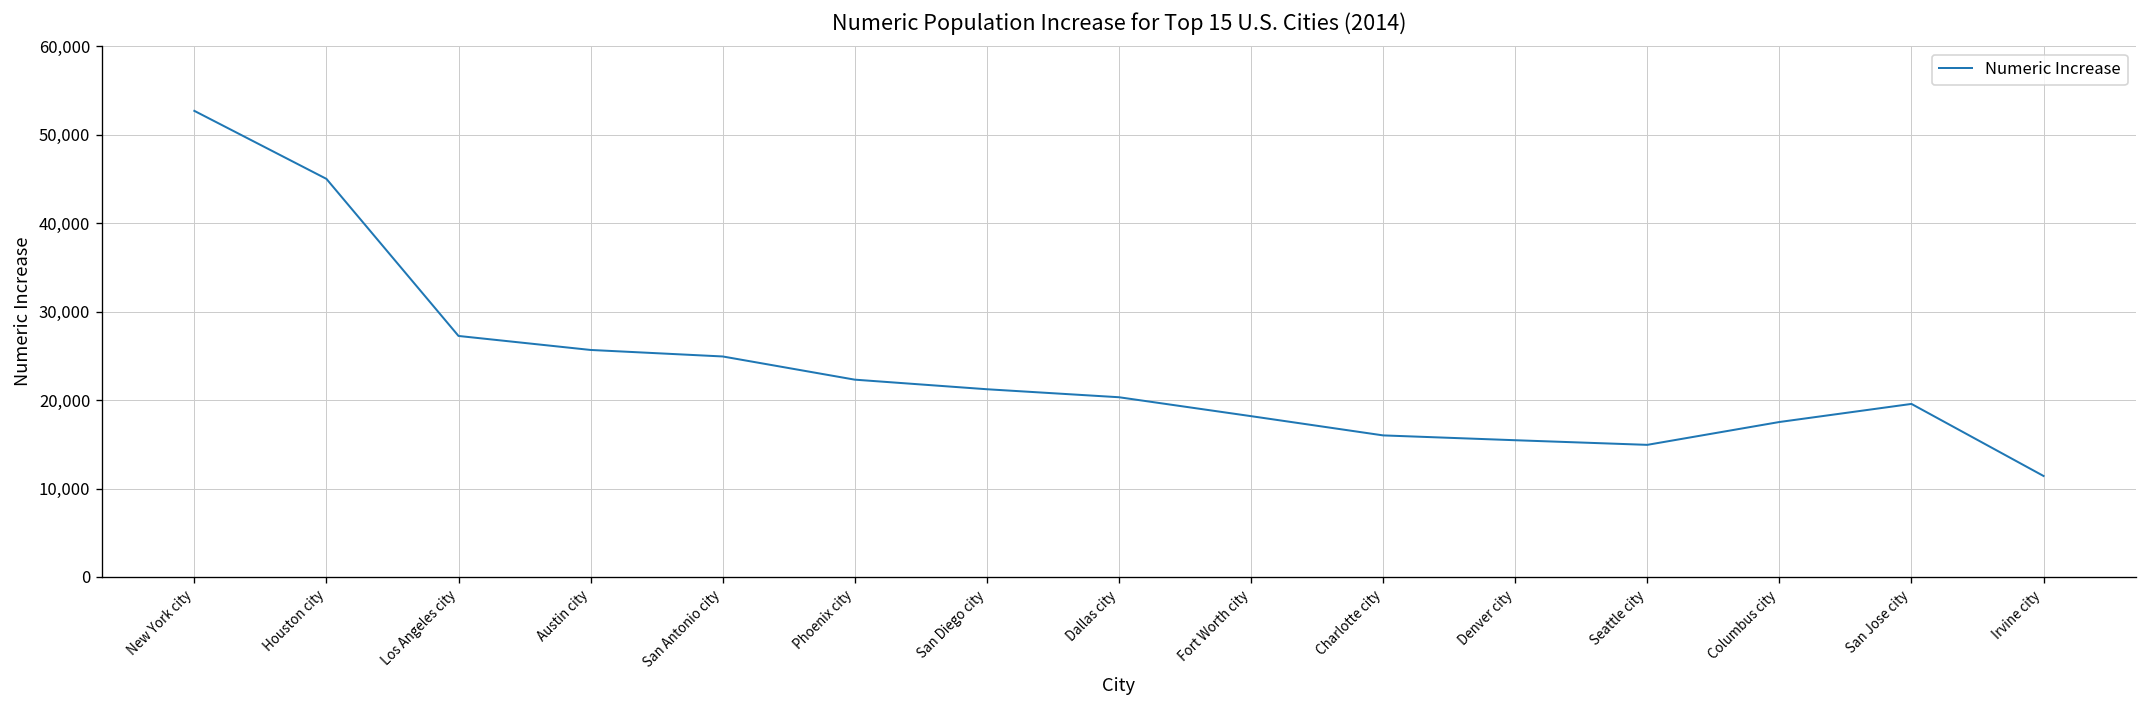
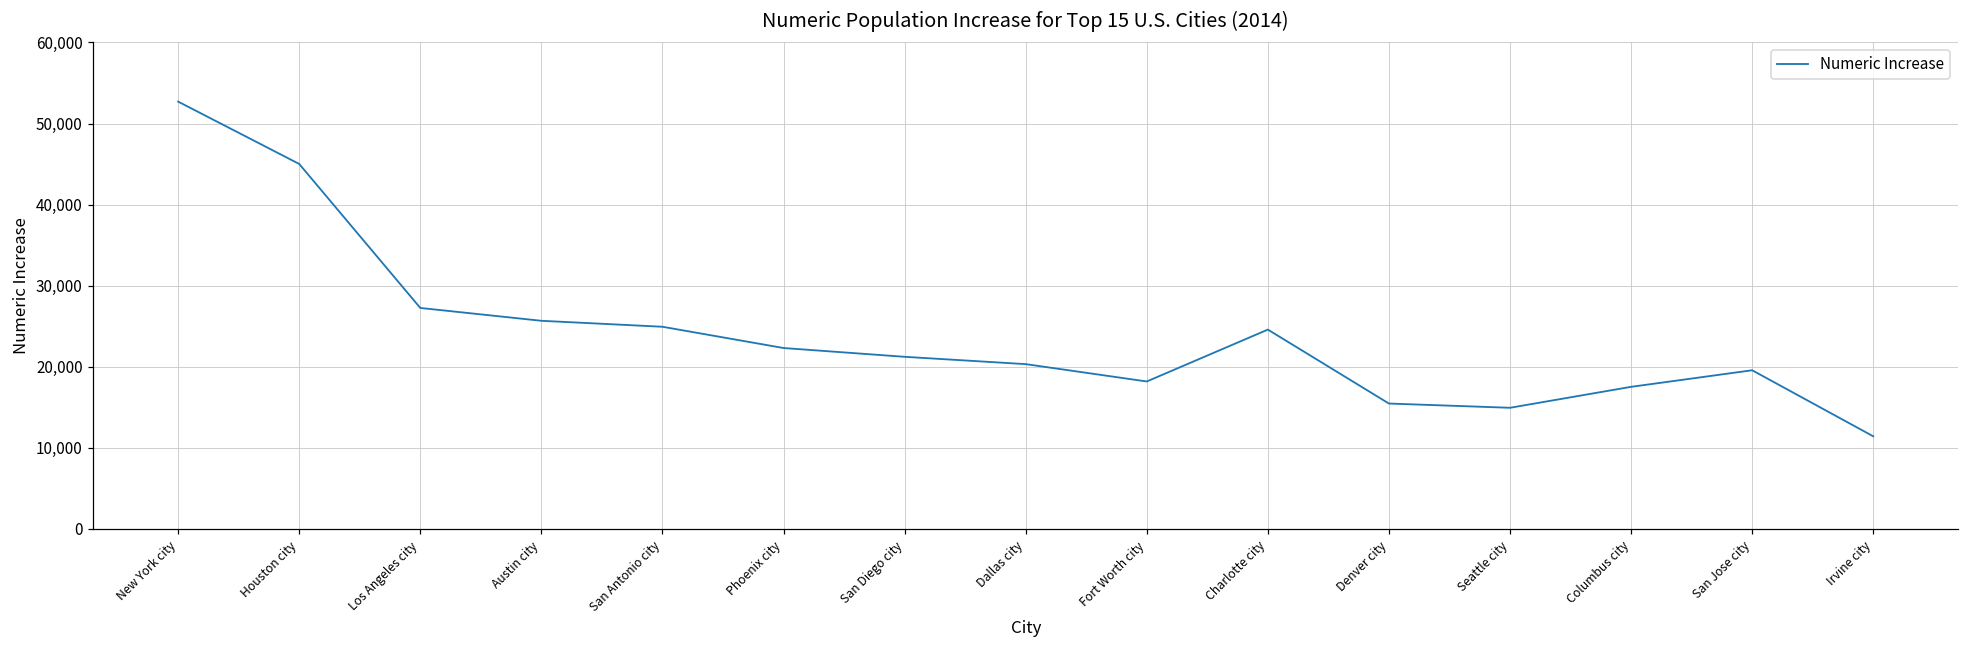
Charlotte city: 16,000 -> 25,000
